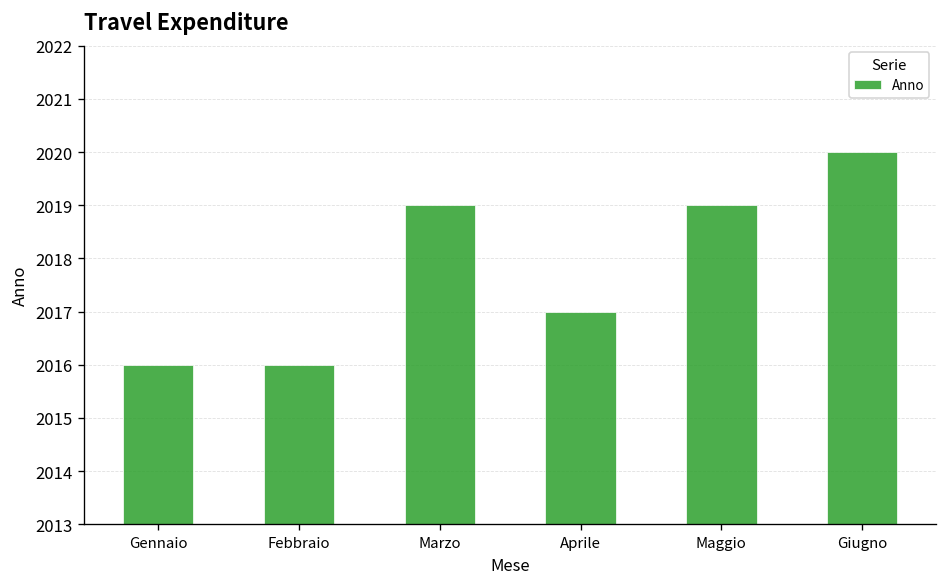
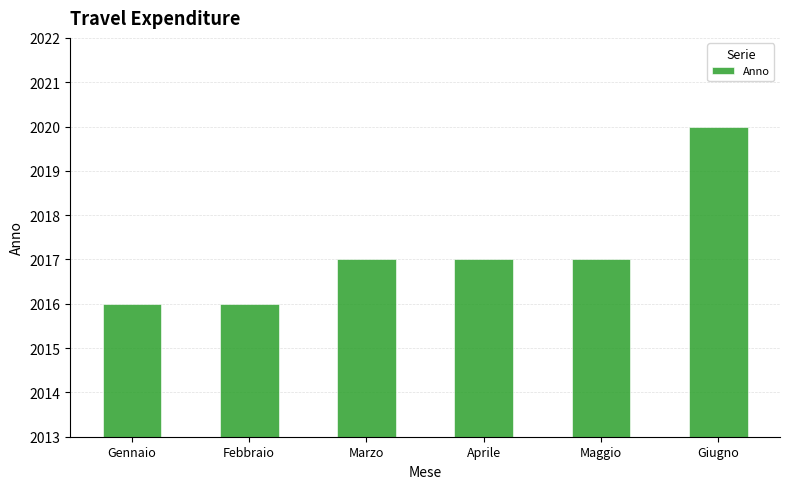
Marzo: 2019 -> 2017
Maggio: 2019 -> 2017
